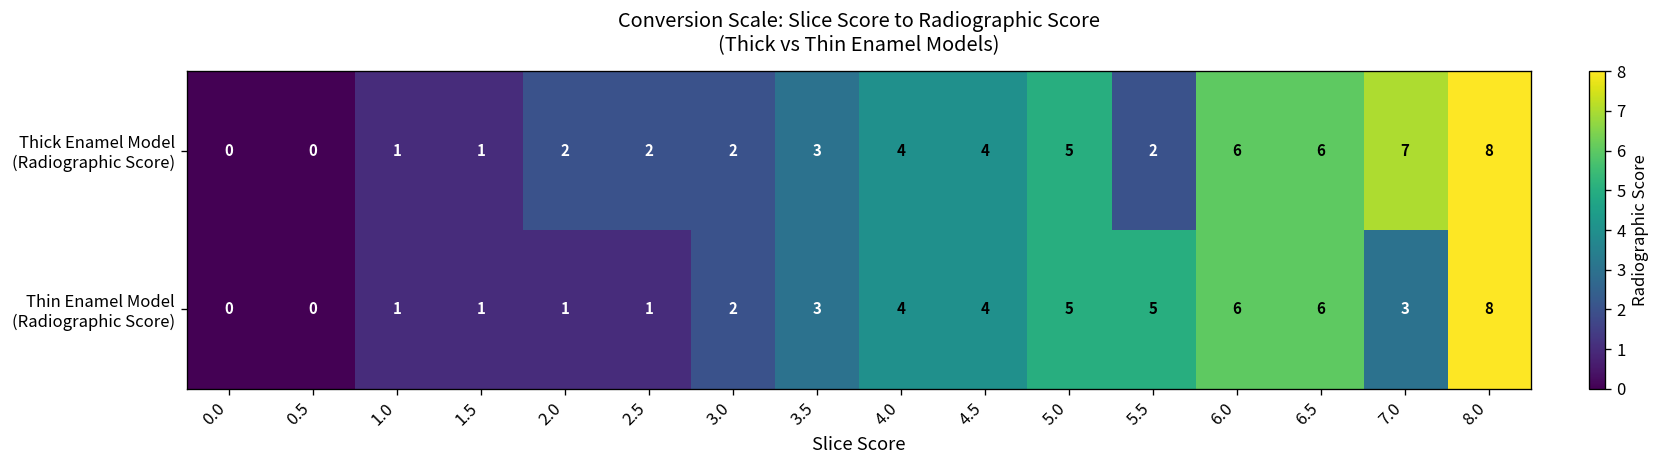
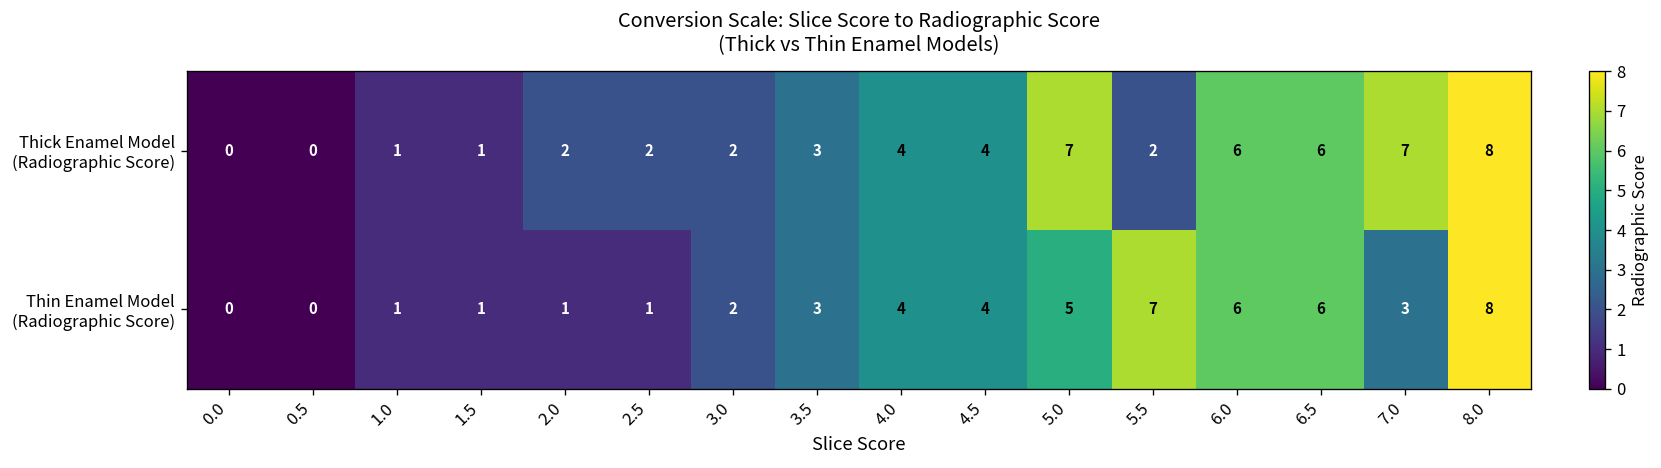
Thick Enamel Model (Radiographic Score), 5.0: 5 -> 7
Thin Enamel Model (Radiographic Score), 5.5: 5 -> 7
